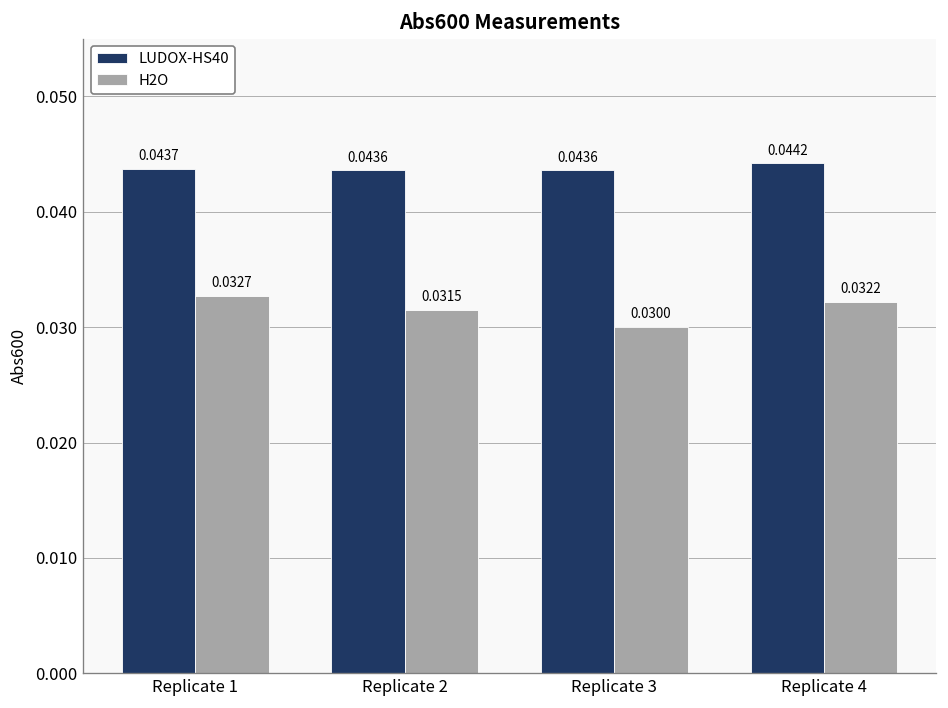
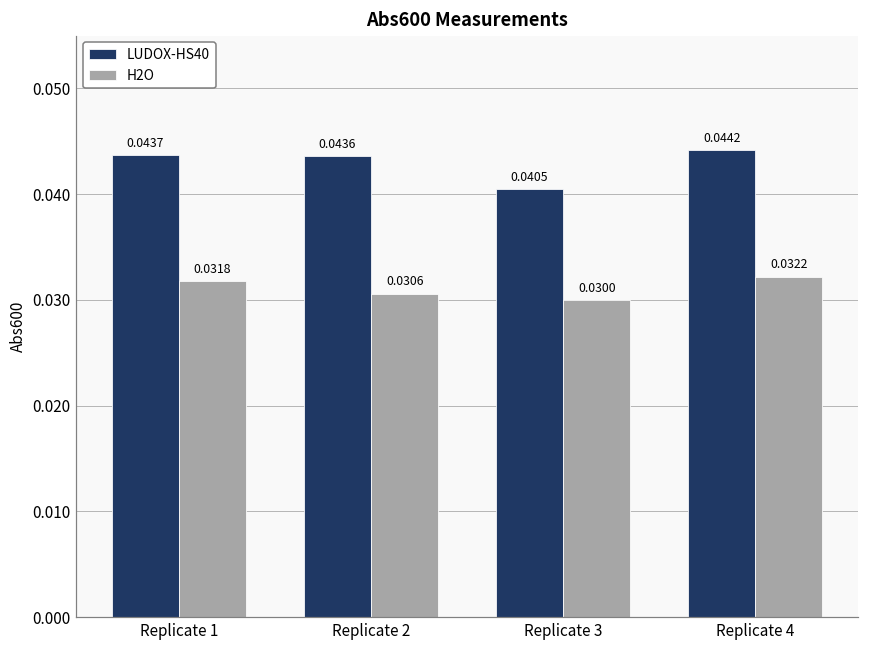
H2O, Replicate 1: 0.0327 -> 0.0318
H2O, Replicate 2: 0.0315 -> 0.0306
LUDOX-HS40, Replicate 3: 0.0436 -> 0.0405
